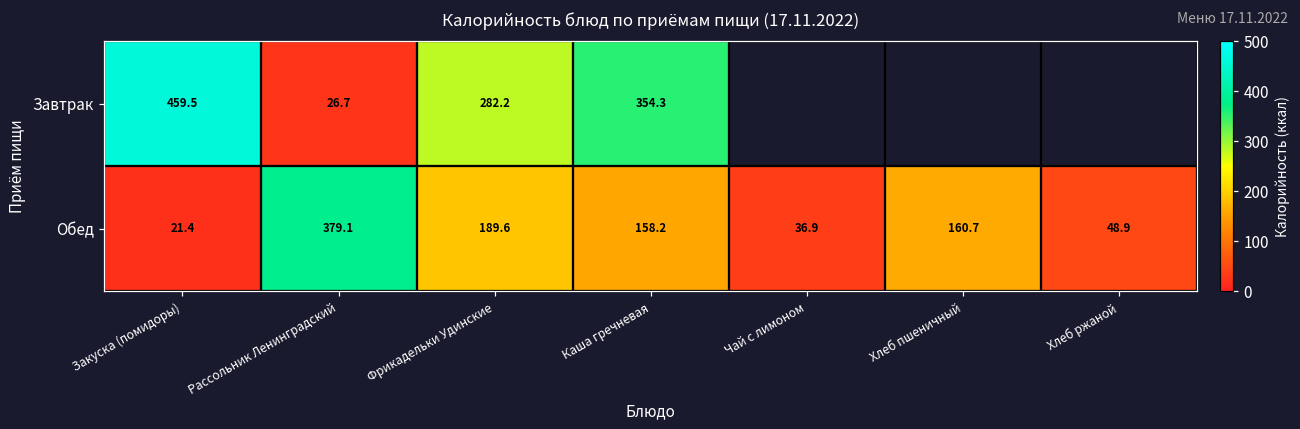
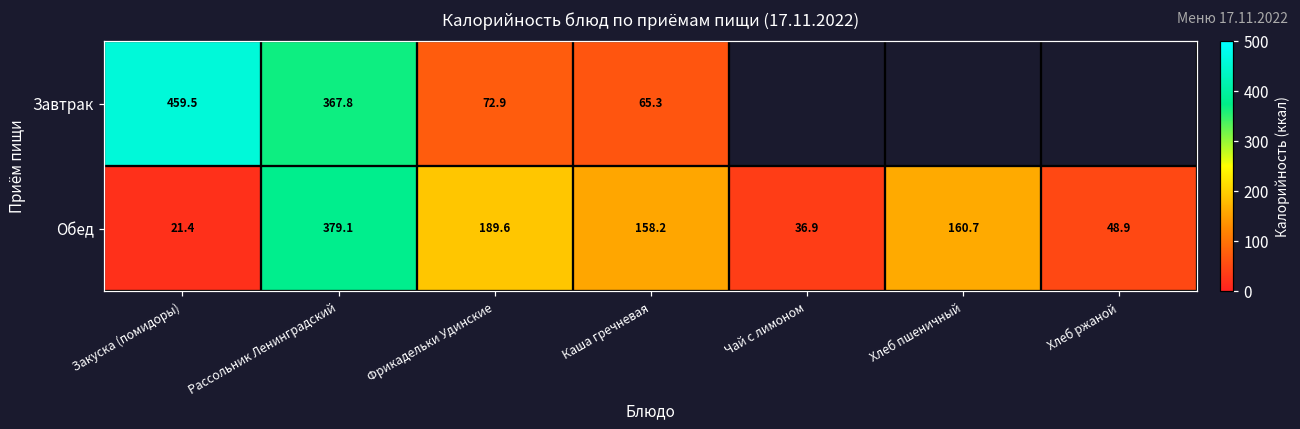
Завтрак, Рассольник Ленинградский: 26.7 -> 367.8
Завтрак, Фрикадельки Удинские: 282.2 -> 72.9
Завтрак, Каша гречневая: 354.3 -> 65.3
